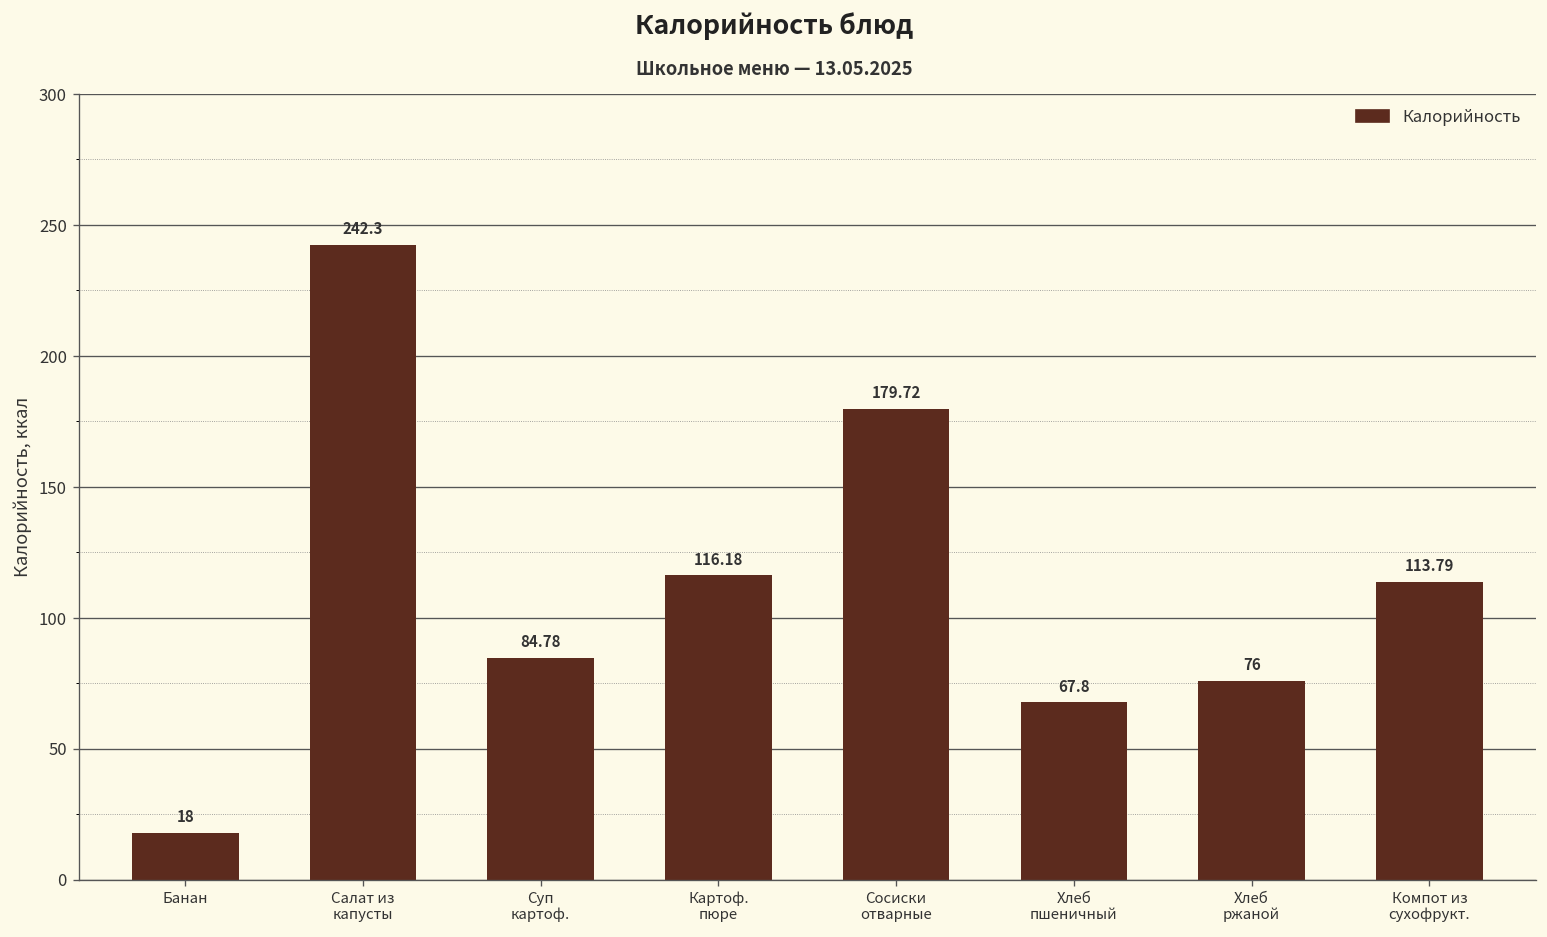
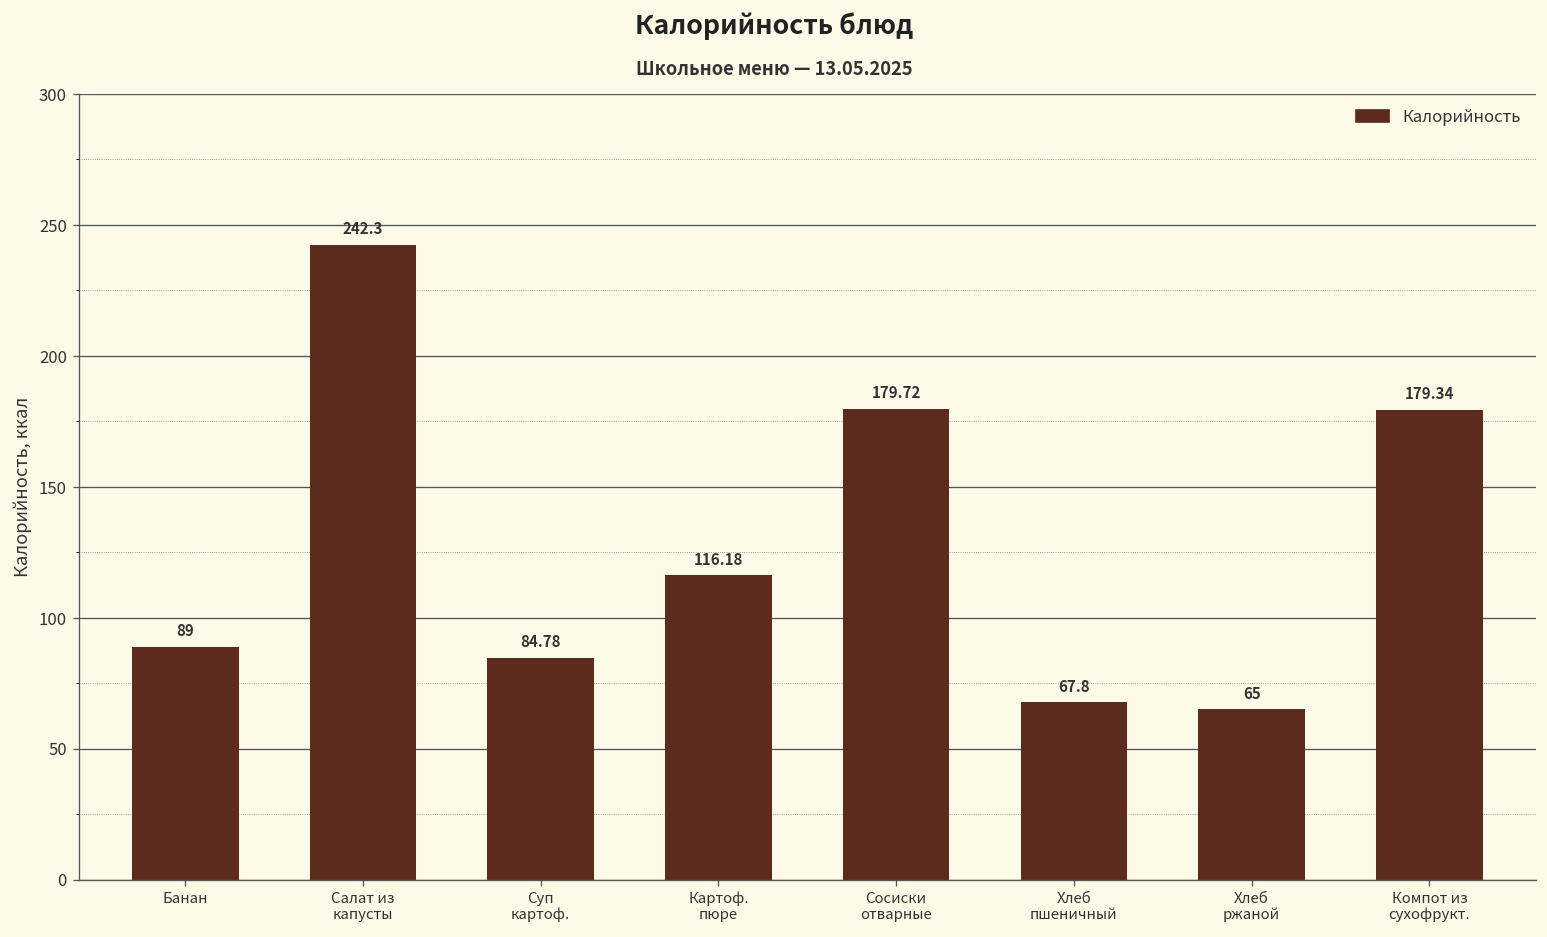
Банан: 18 -> 89
Хлеб ржаной: 76 -> 65
Компот из сухофрукт.: 113.79 -> 179.34
